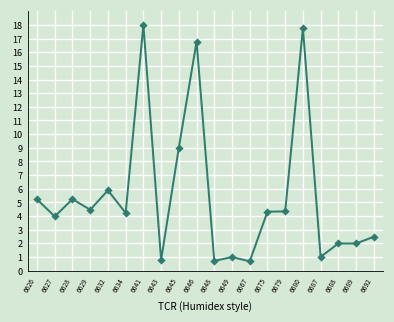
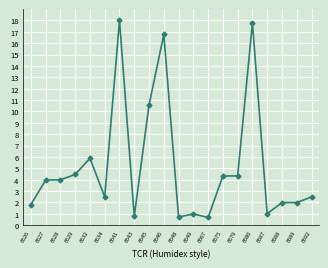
6626: 5.2 -> 1.8
6628: 5.2 -> 4.0
6634: 4.2 -> 2.5
6645: 9.0 -> 10.6
